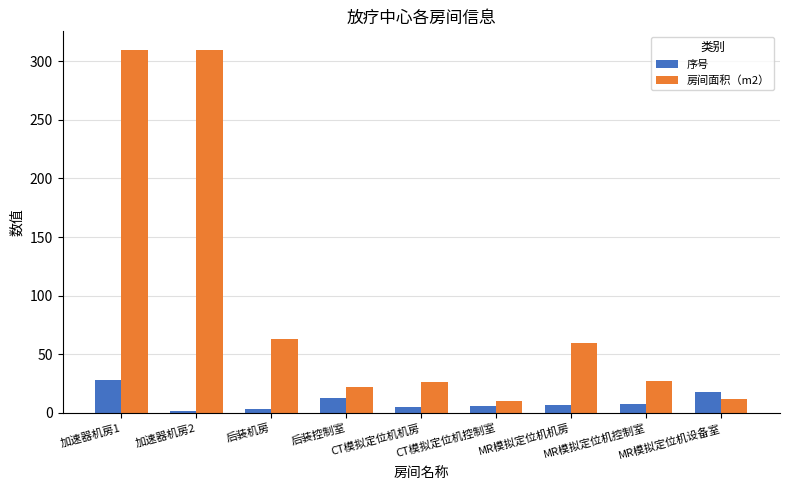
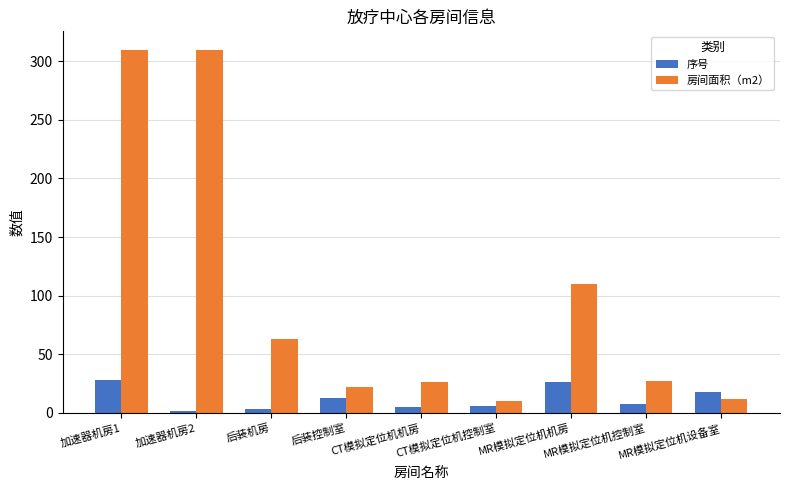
序号, MR模拟定位机机房: 7 -> 26
房间面积（m2）, MR模拟定位机机房: 60 -> 110
